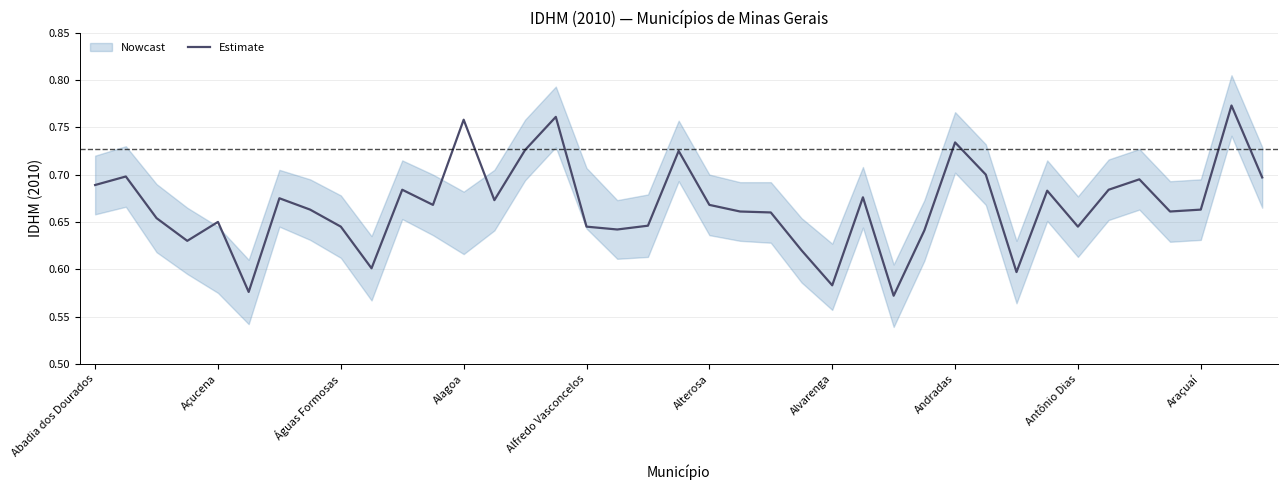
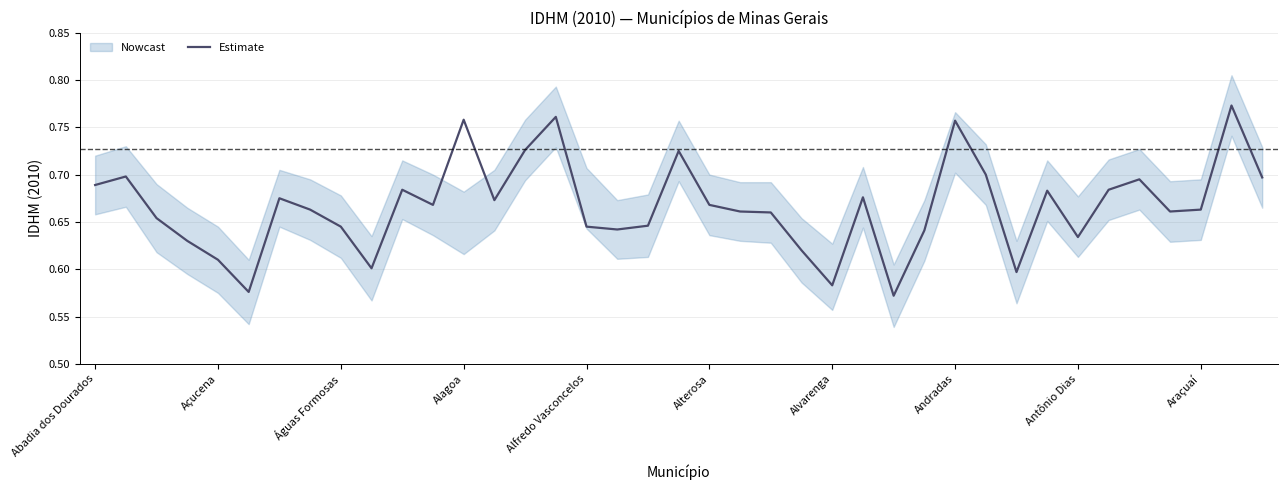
Estimate, Açucena: 0.65 -> 0.61
Estimate, Andradas: 0.73 -> 0.76
Estimate, Antônio Dias: 0.65 -> 0.63
